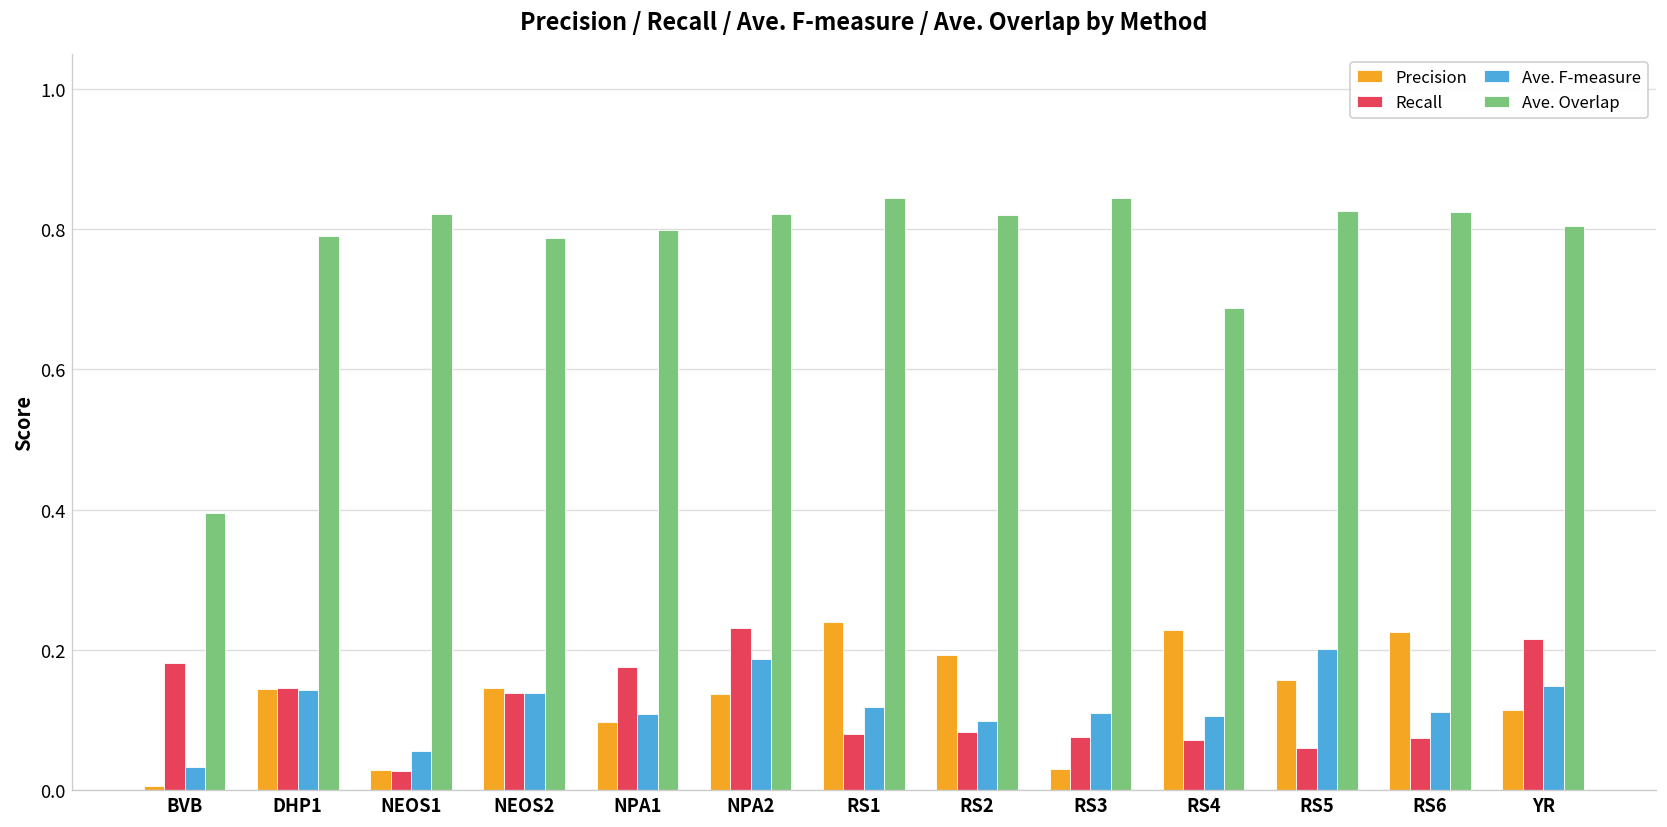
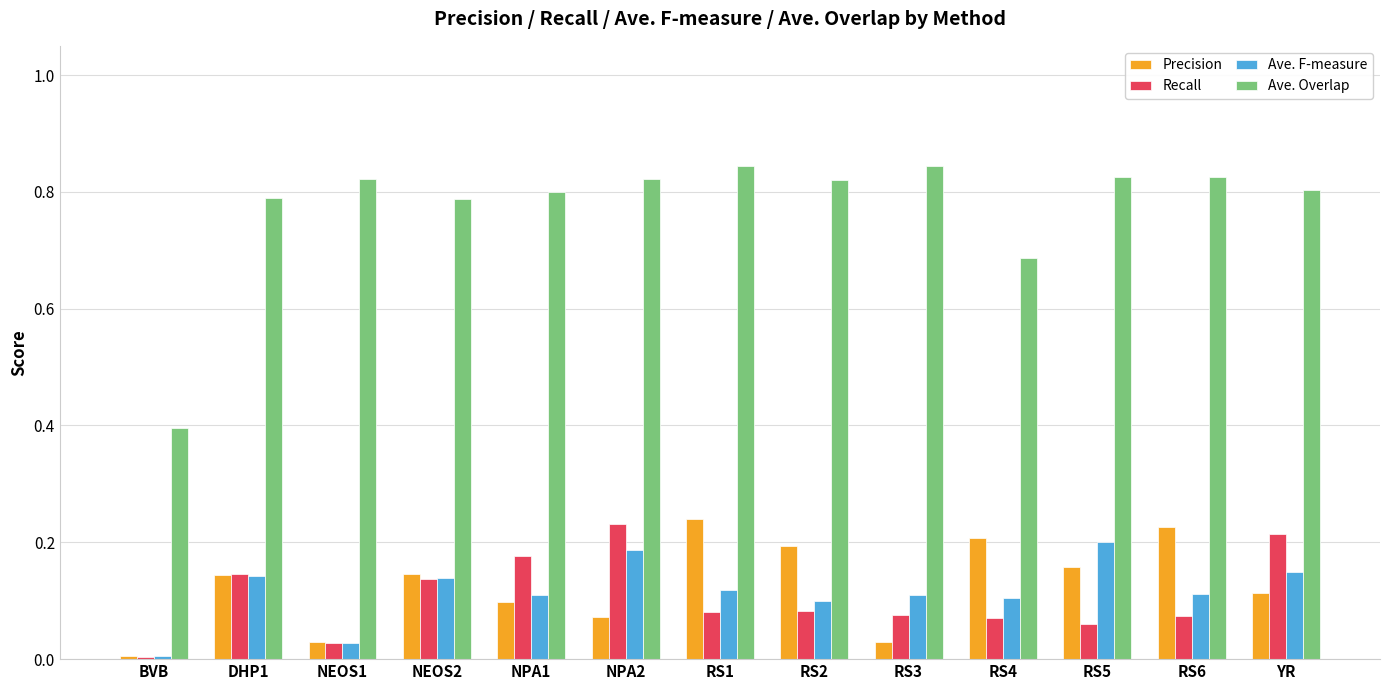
Recall, BVB: 0.18 -> 0.00
Ave. F-measure, BVB: 0.03 -> 0.01
Ave. F-measure, NEOS1: 0.06 -> 0.03
Precision, NPA2: 0.14 -> 0.07
Precision, RS4: 0.23 -> 0.21
